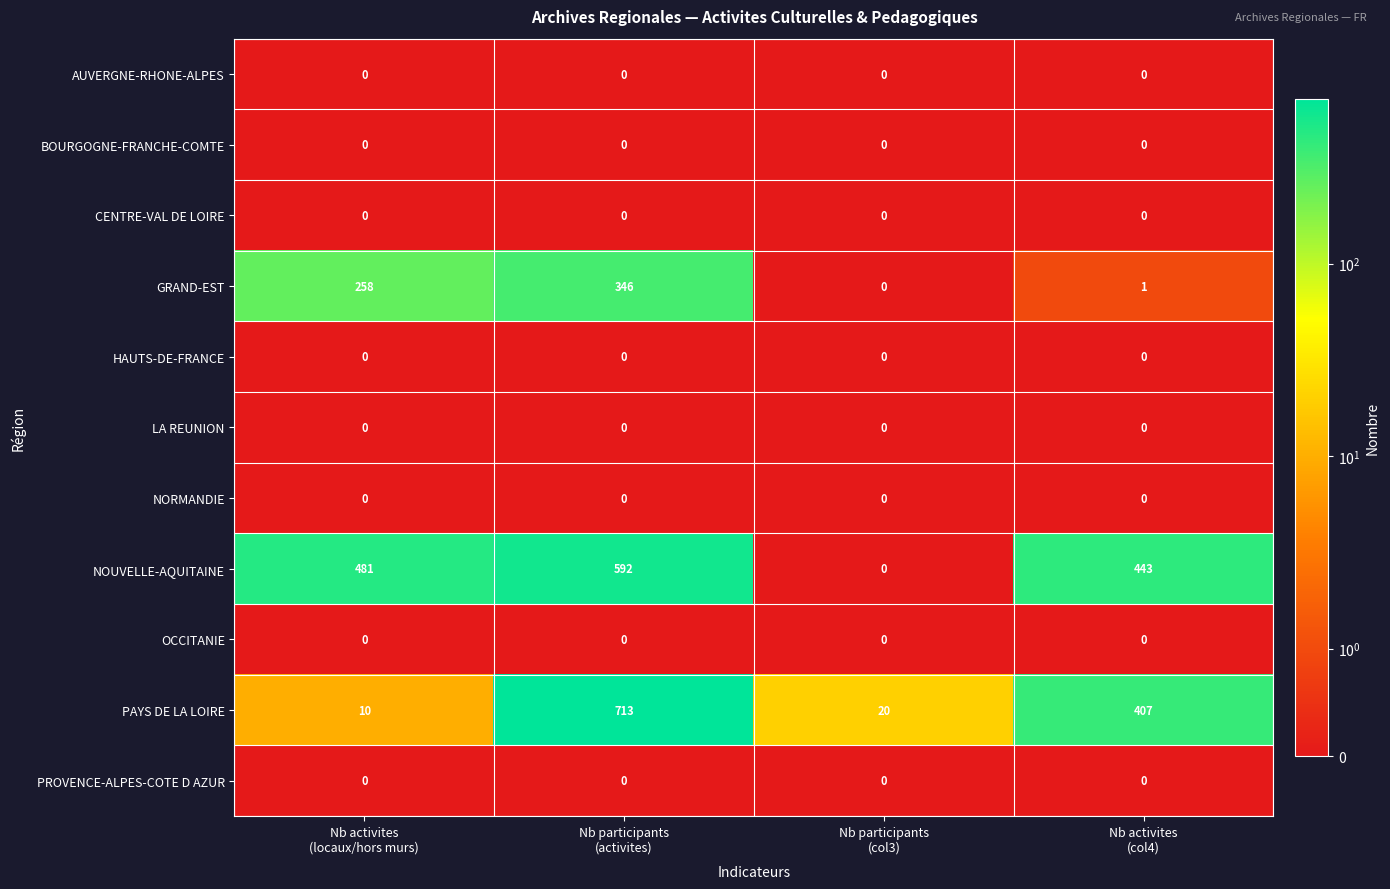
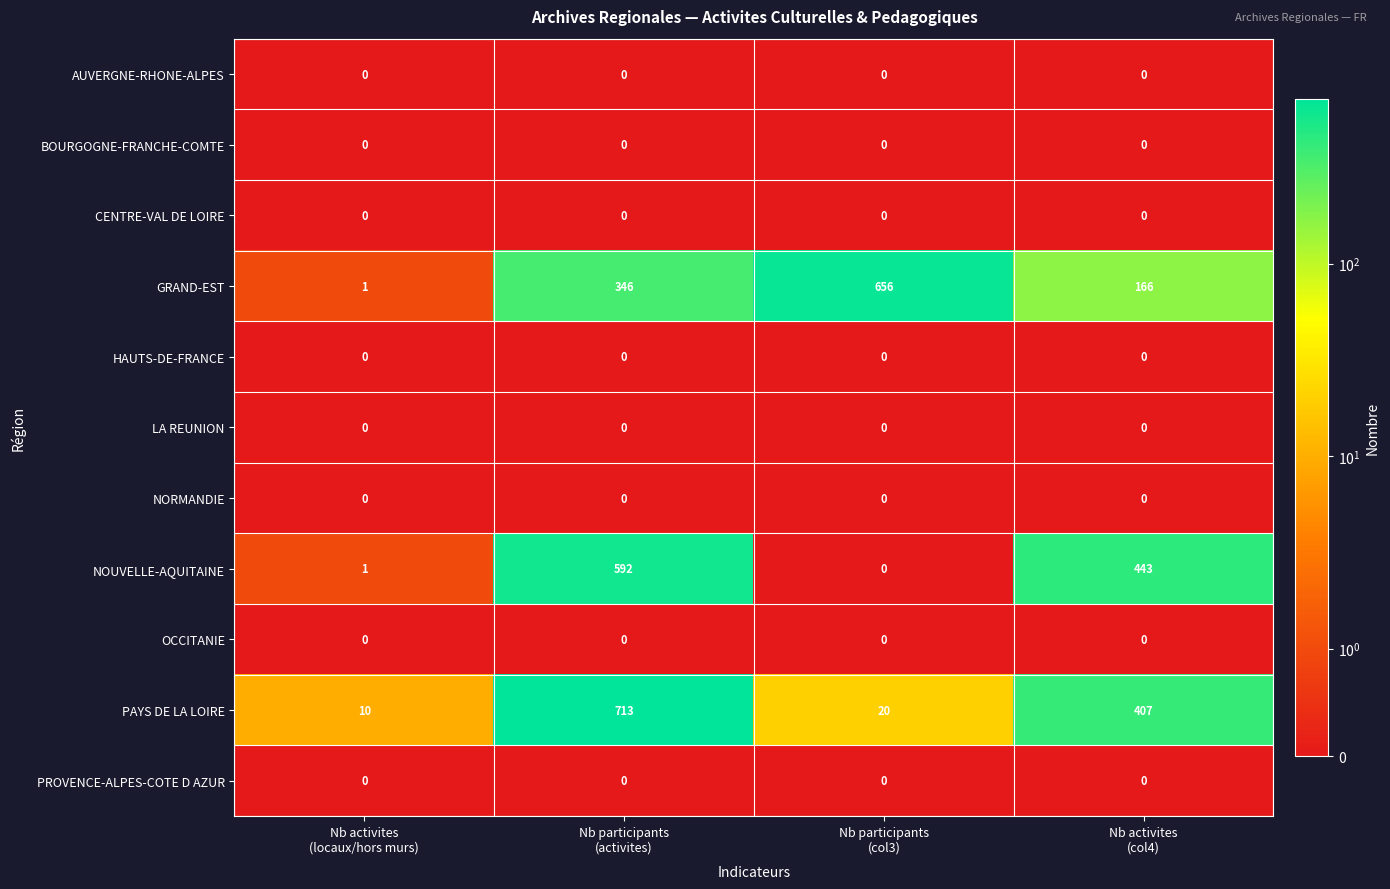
GRAND-EST, Nb activites (locaux/hors murs): 258 -> 1
GRAND-EST, Nb participants (col3): 0 -> 656
GRAND-EST, Nb activites (col4): 1 -> 166
NOUVELLE-AQUITAINE, Nb activites (locaux/hors murs): 481 -> 1
